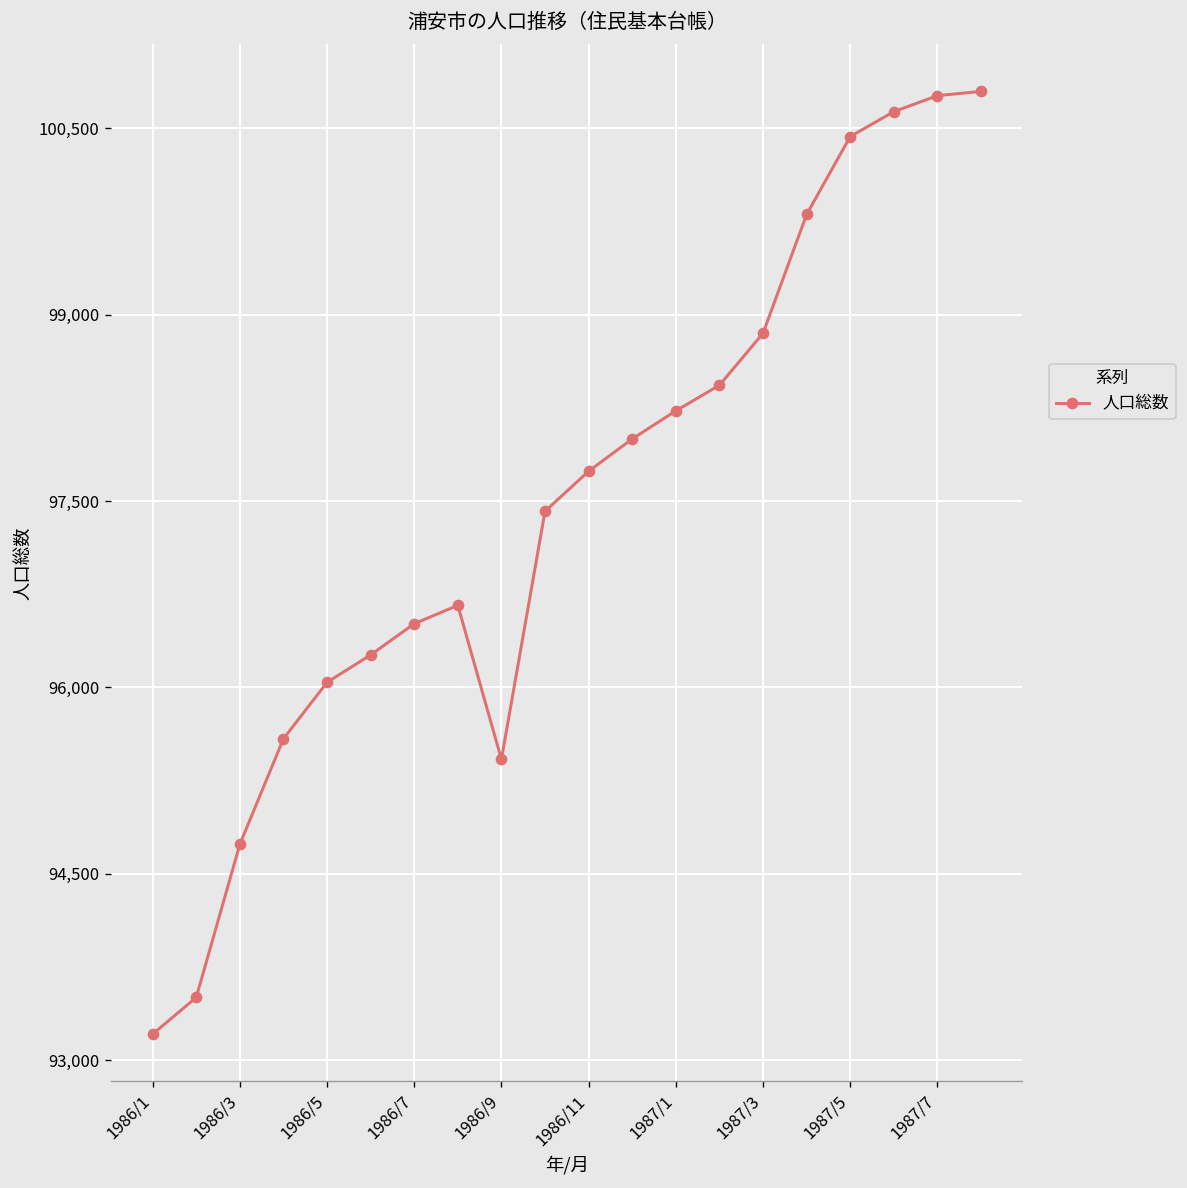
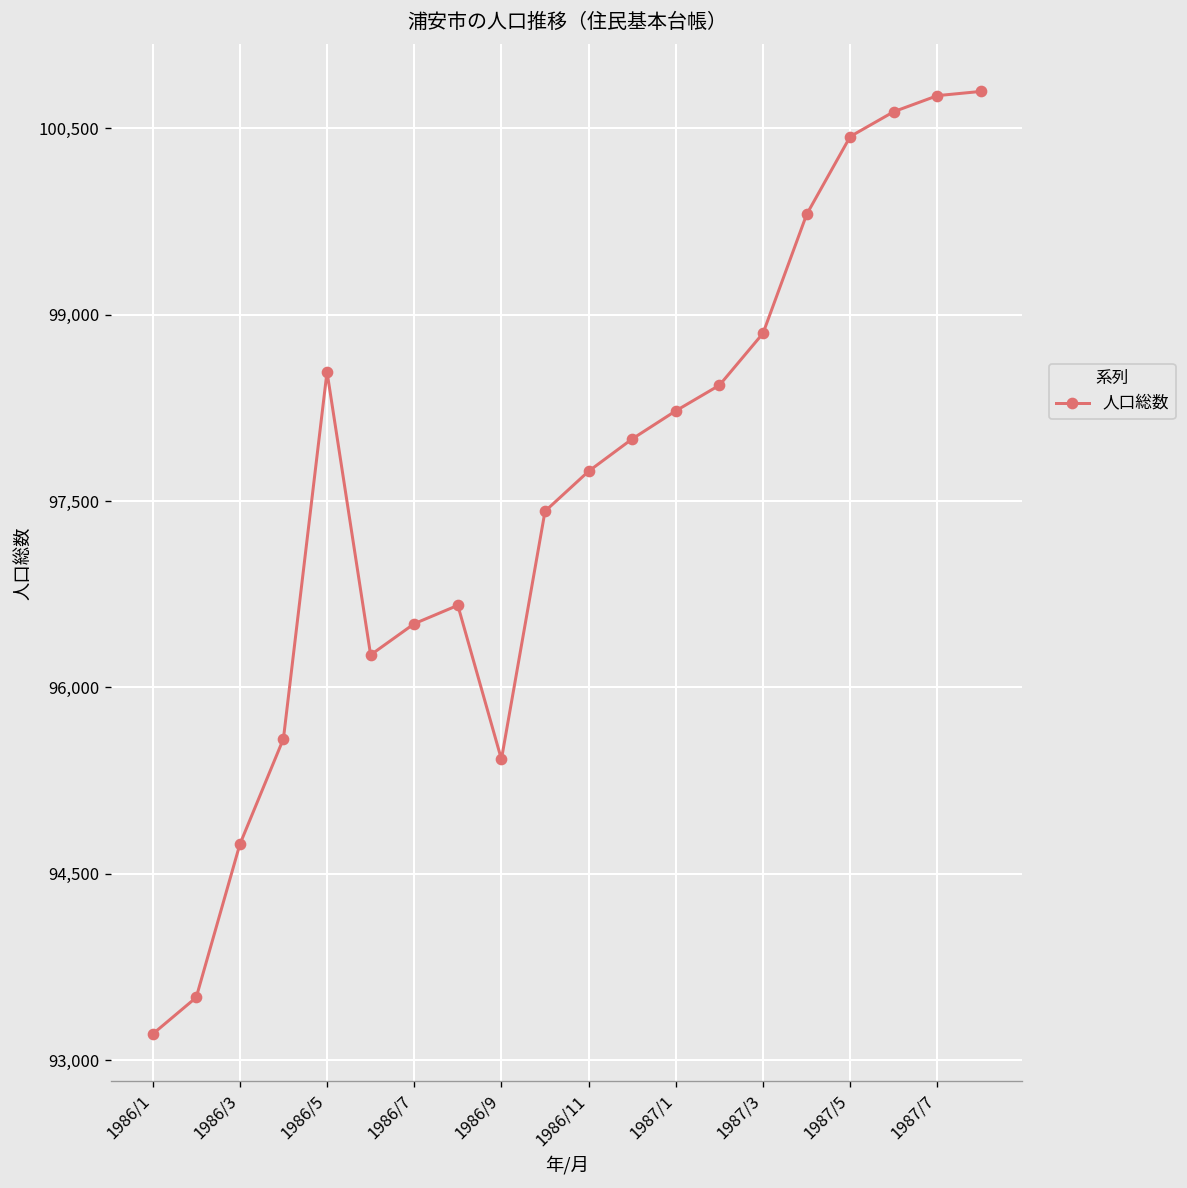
1986/5: 96,040 -> 98,540
